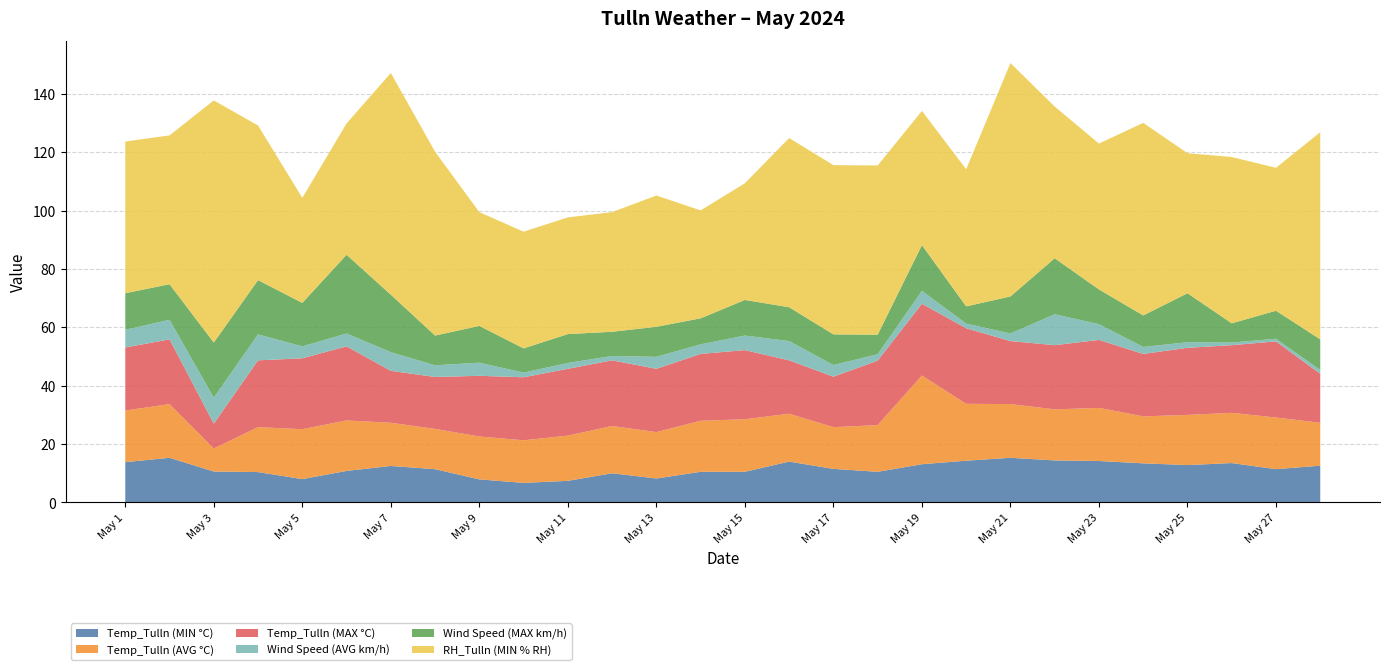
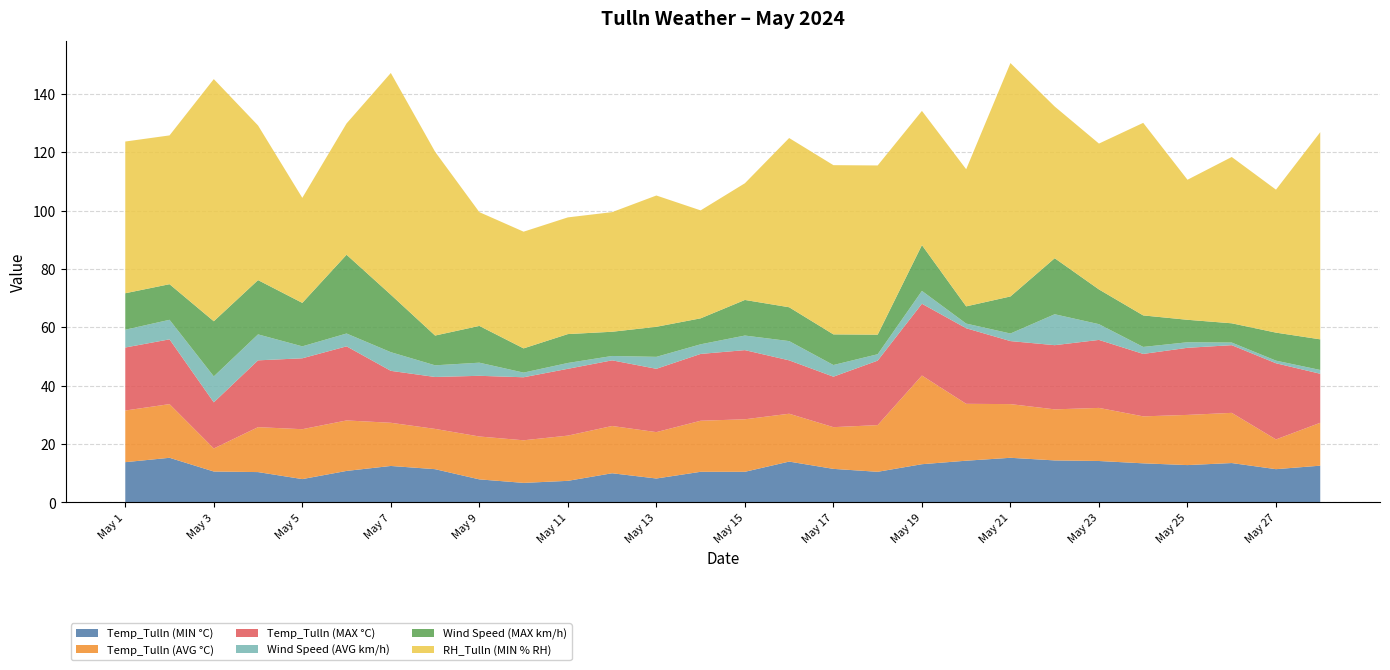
Temp_Tulln (MAX °C), May 3: 9 -> 16
Wind Speed (MAX km/h), May 25: 17 -> 8
Temp_Tulln (AVG °C), May 27: 18 -> 10
